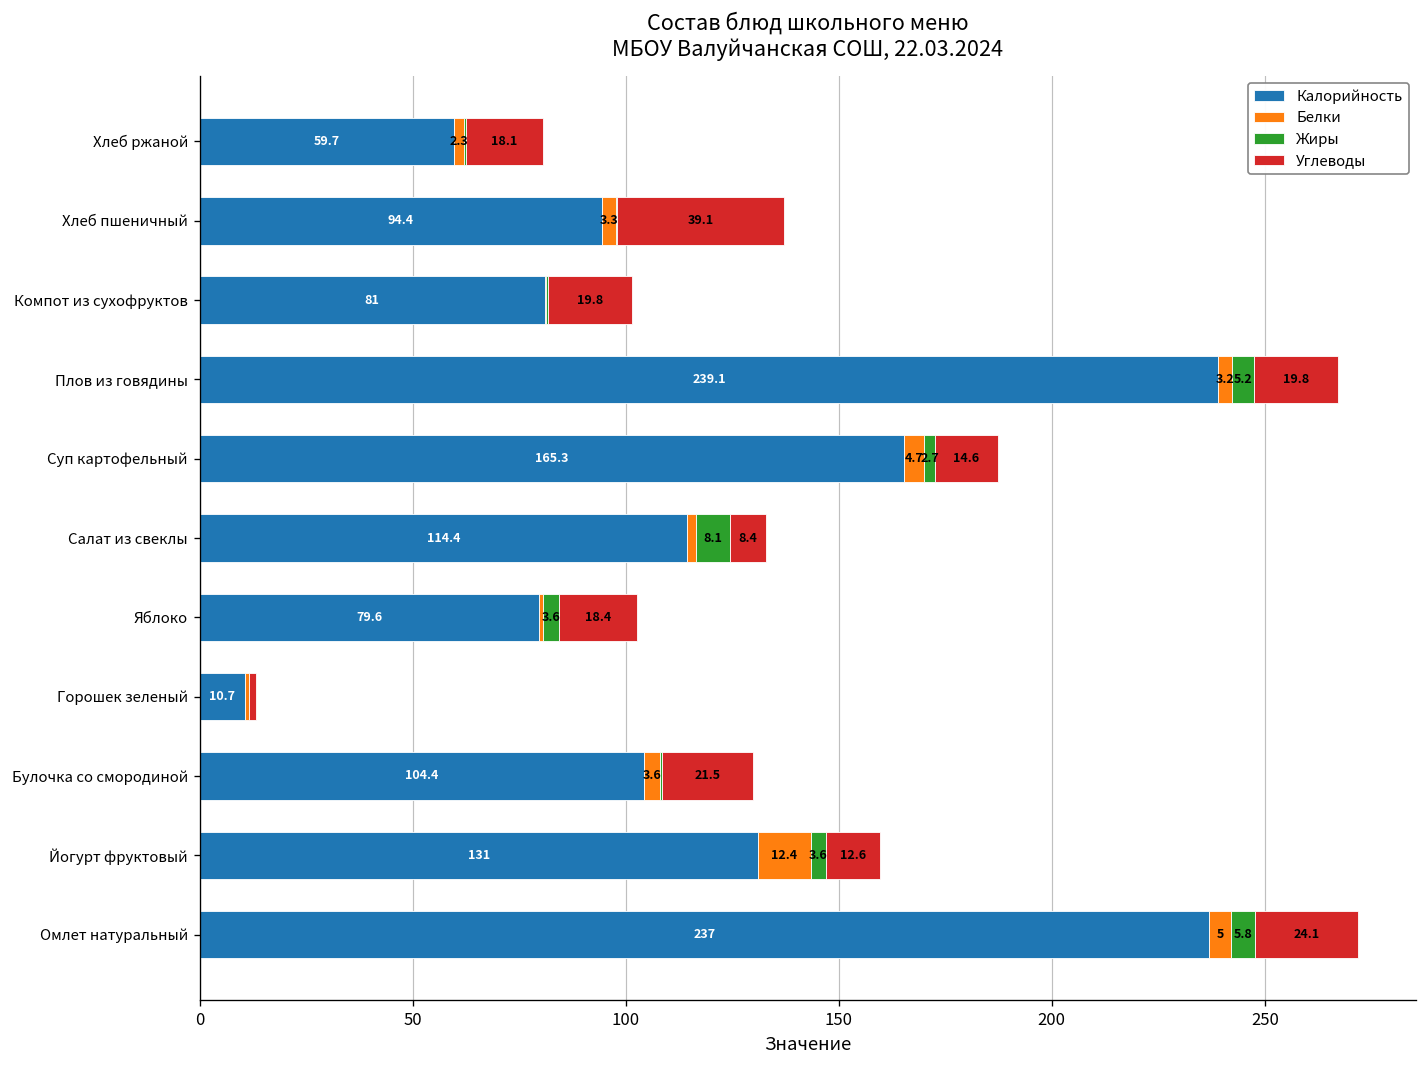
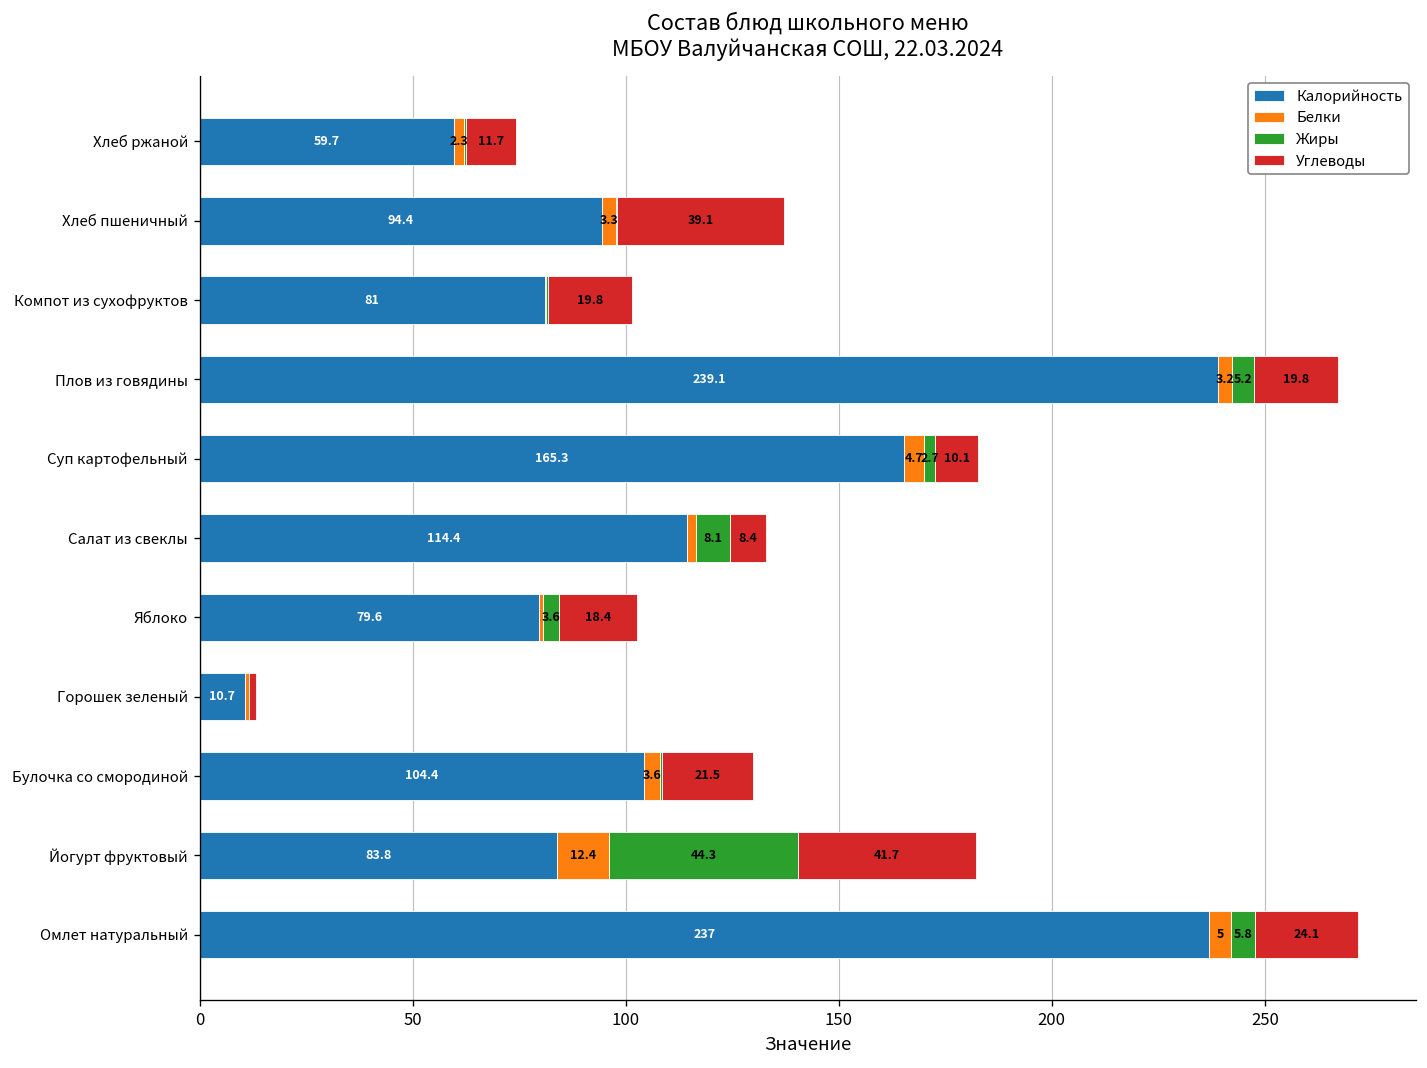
Углеводы, Хлеб ржаной: 18.1 -> 11.7
Углеводы, Суп картофельный: 14.6 -> 10.1
Калорийность, Йогурт фруктовый: 131 -> 83.8
Жиры, Йогурт фруктовый: 3.6 -> 44.3
Углеводы, Йогурт фруктовый: 12.6 -> 41.7
